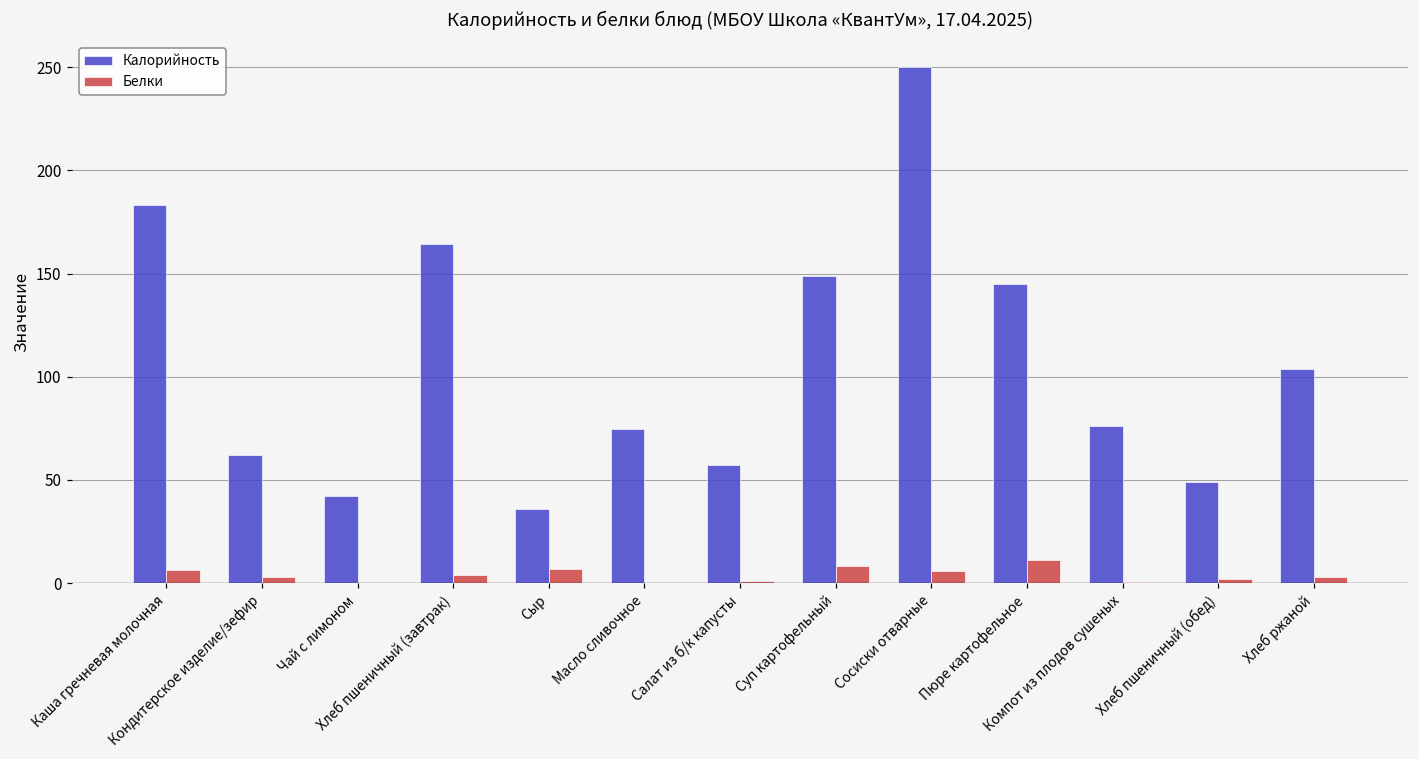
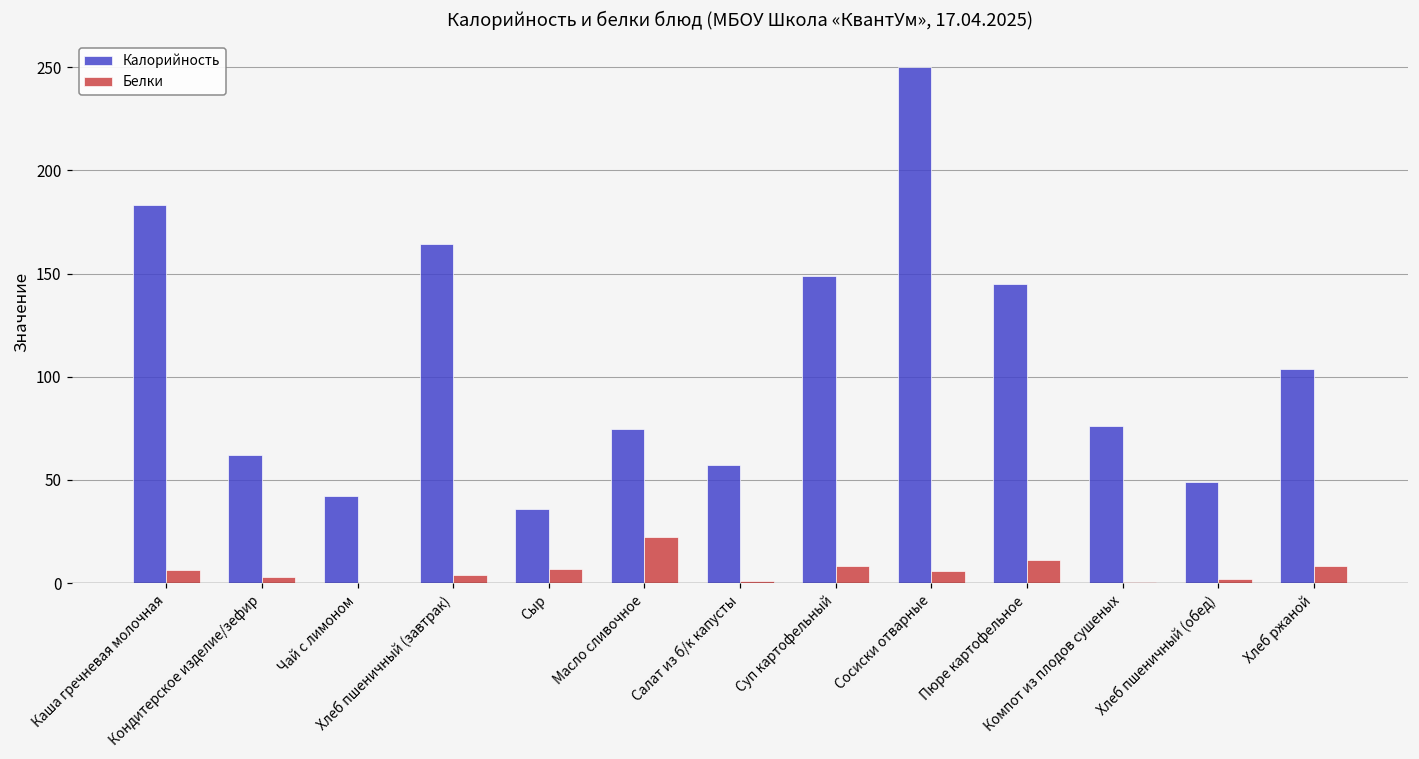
Белки, Масло сливочное: 0 -> 23
Белки, Хлеб ржаной: 3 -> 8
